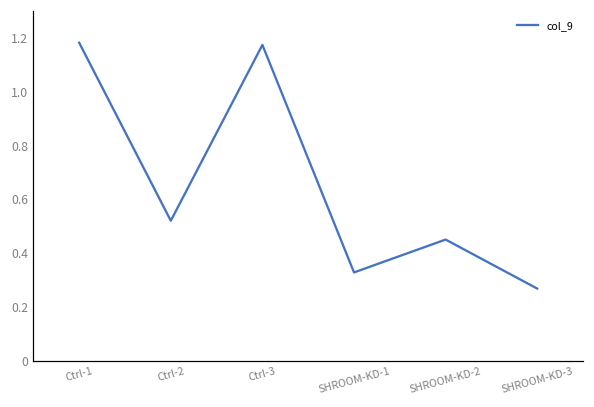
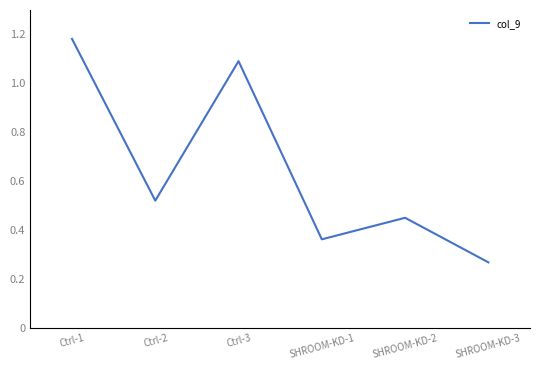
Ctrl-3: 1.17 -> 1.09
SHROOM-KD-1: 0.33 -> 0.36
